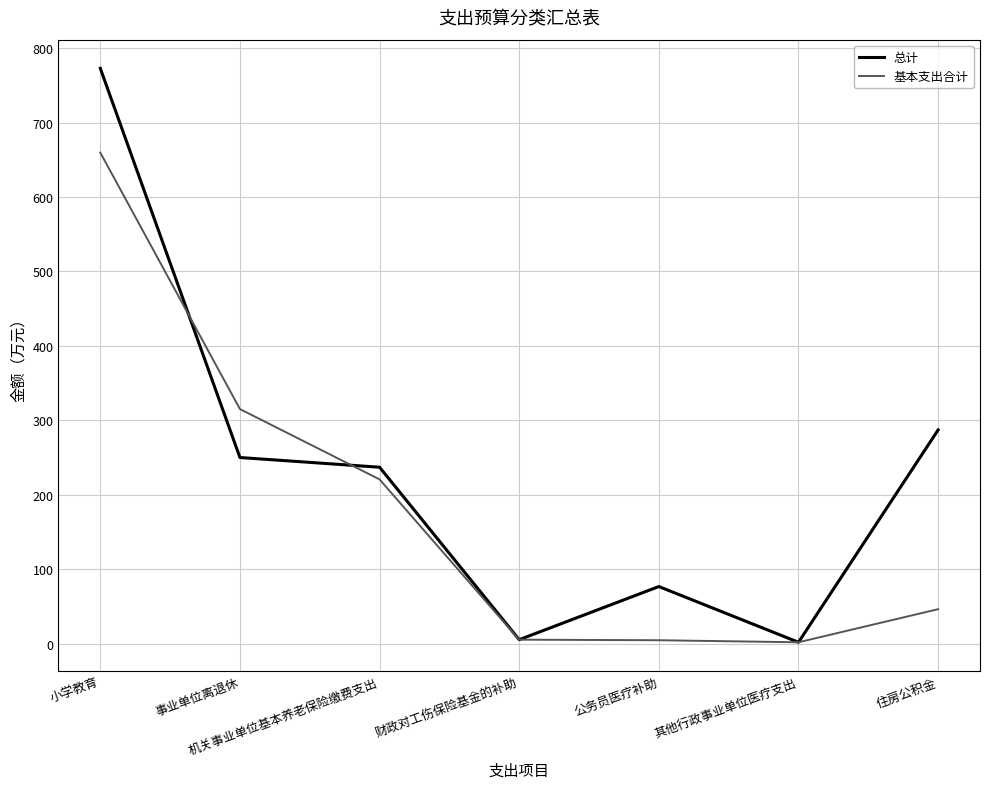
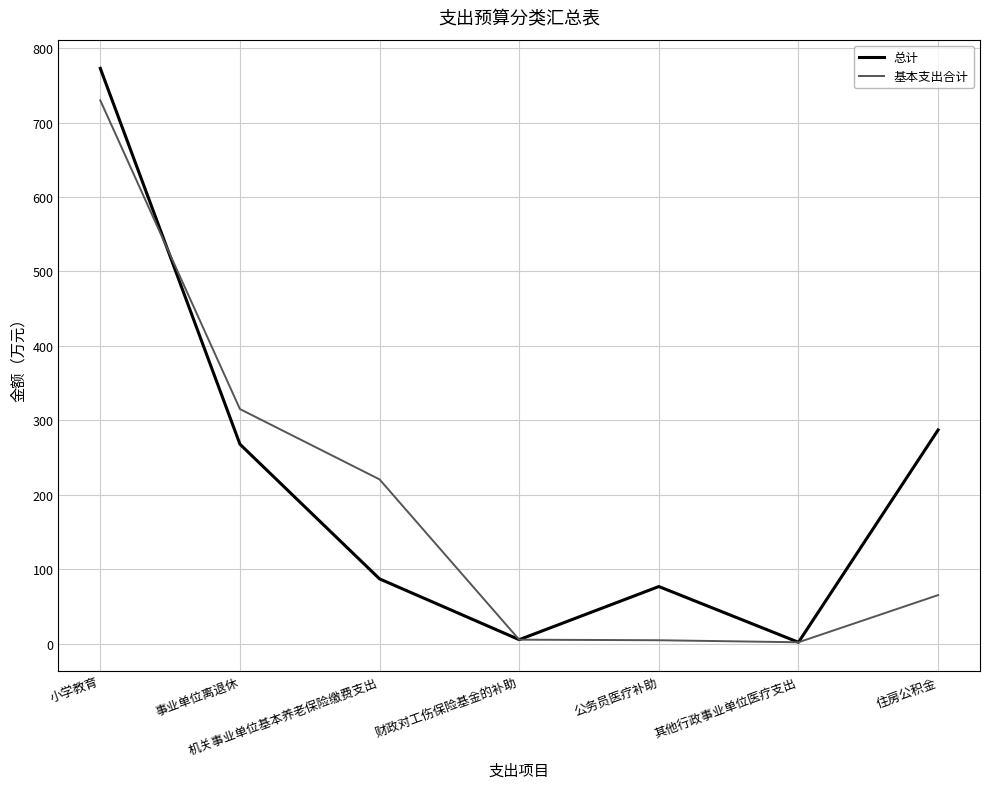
基本支出合计, 小学教育: 660 -> 730
总计, 事业单位离退休: 250 -> 270
总计, 机关事业单位基本养老保险缴费支出: 240 -> 90
基本支出合计, 住房公积金: 50 -> 70
